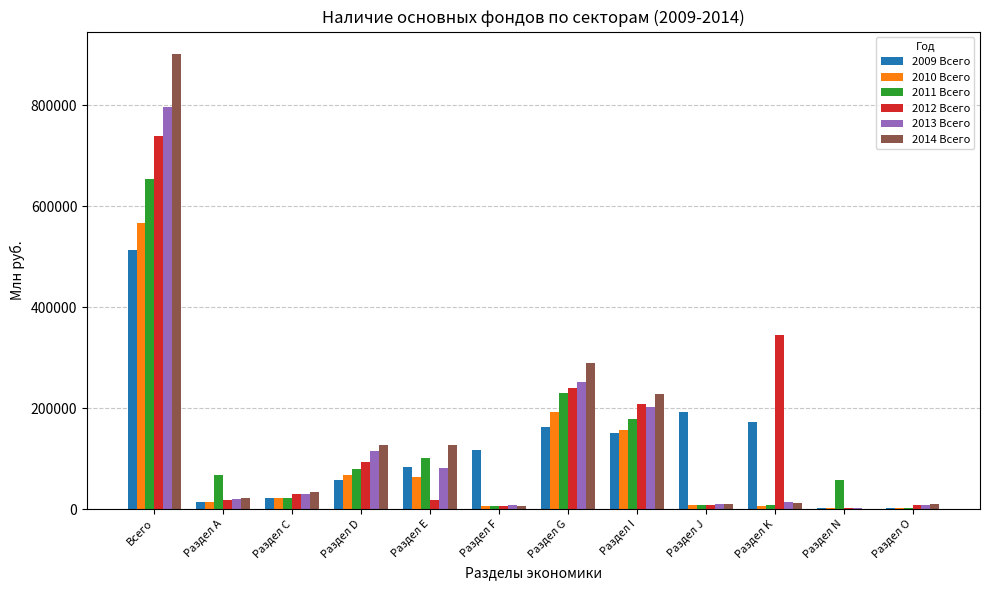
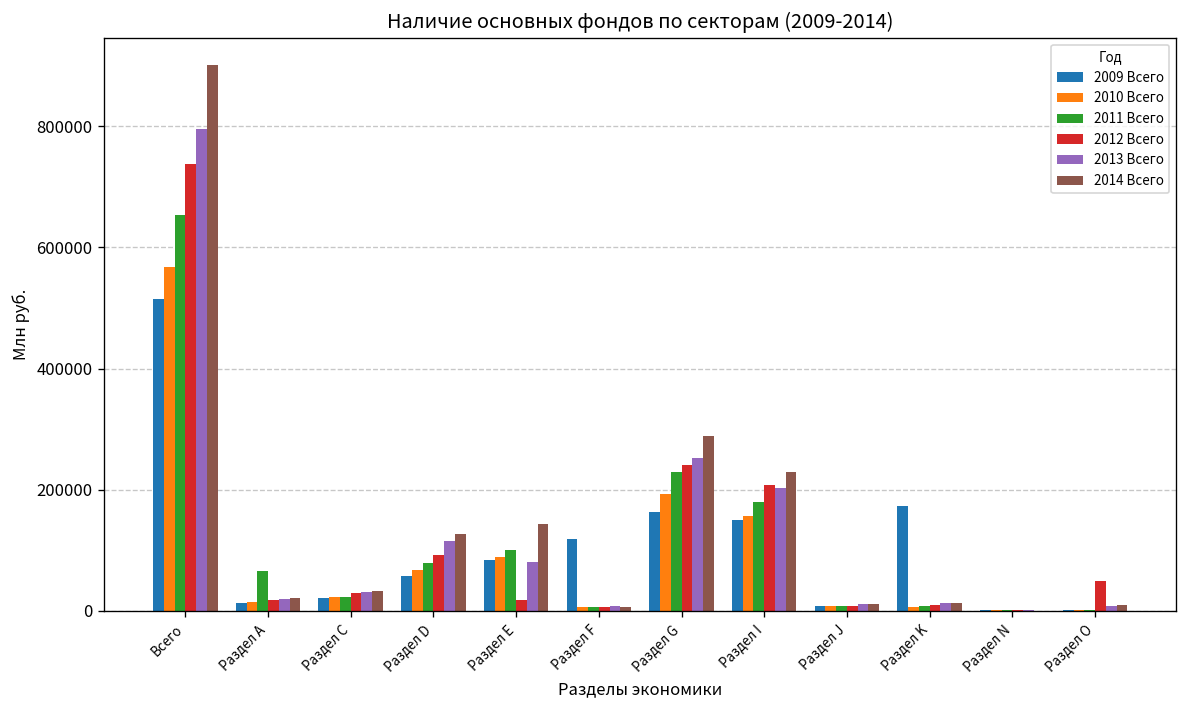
2010 Всего, Раздел Е: 60000 -> 90000
2014 Всего, Раздел Е: 130000 -> 140000
2009 Всего, Раздел J: 190000 -> 10000
2012 Всего, Раздел K: 340000 -> 10000
2011 Всего, Раздел N: 60000 -> 0
2012 Всего, Раздел O: 10000 -> 50000
